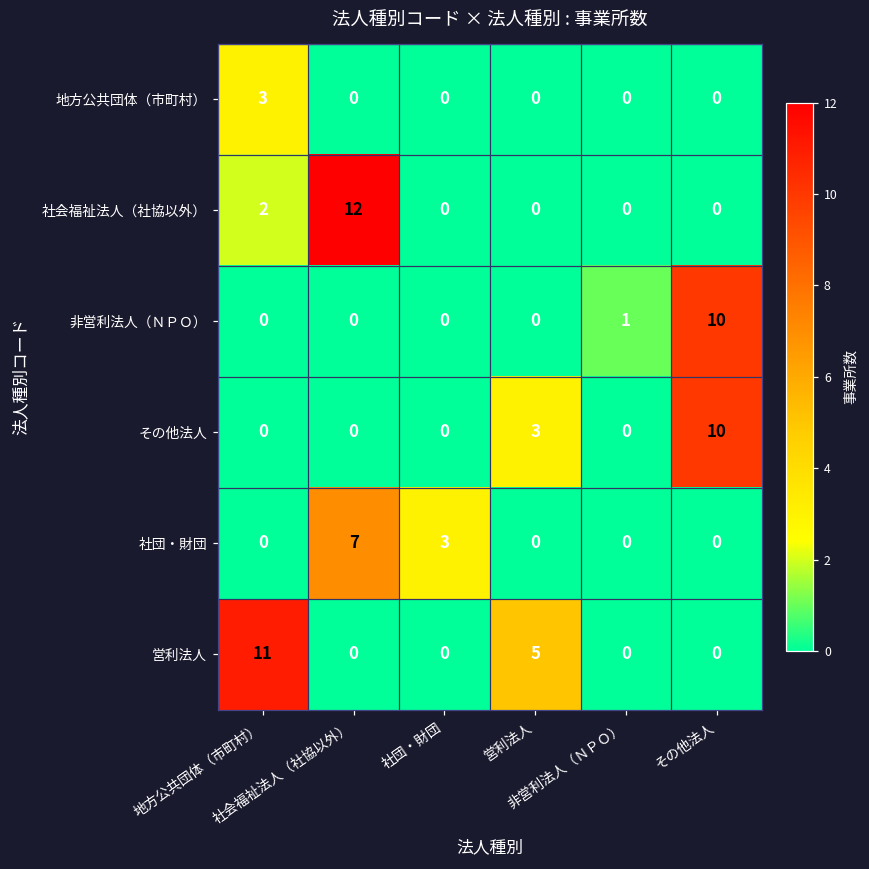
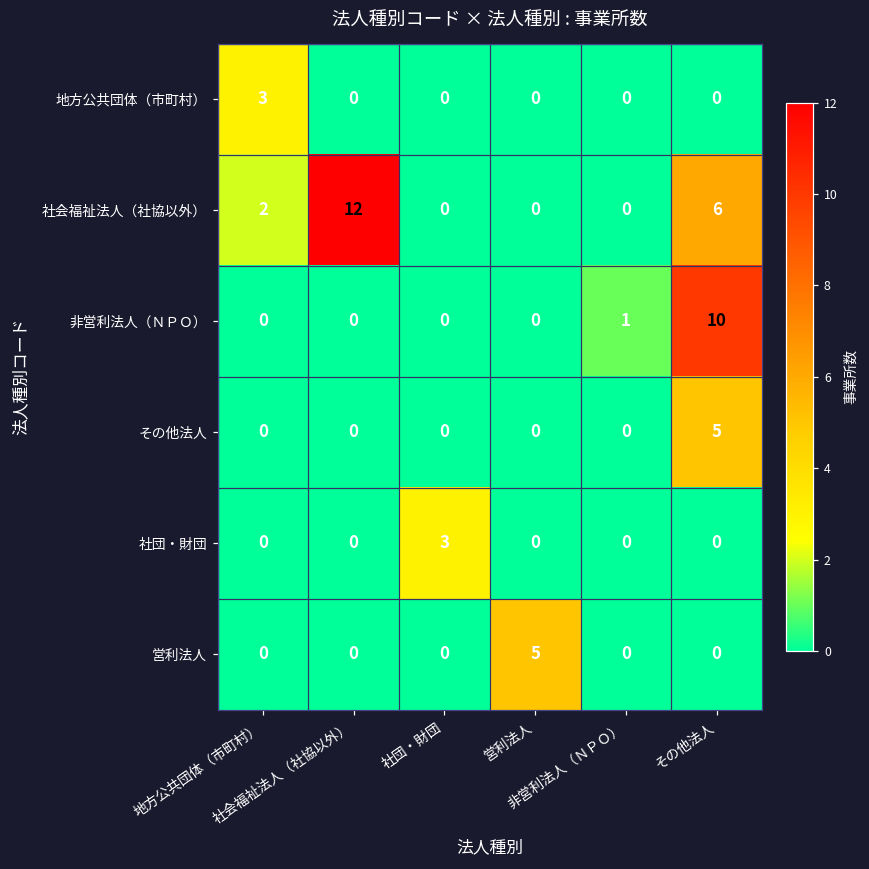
社会福祉法人（社協以外）, その他法人: 0 -> 6
その他法人, 営利法人: 3 -> 0
その他法人, その他法人: 10 -> 5
社団・財団, 社会福祉法人（社協以外）: 7 -> 0
営利法人, 地方公共団体（市町村）: 11 -> 0
